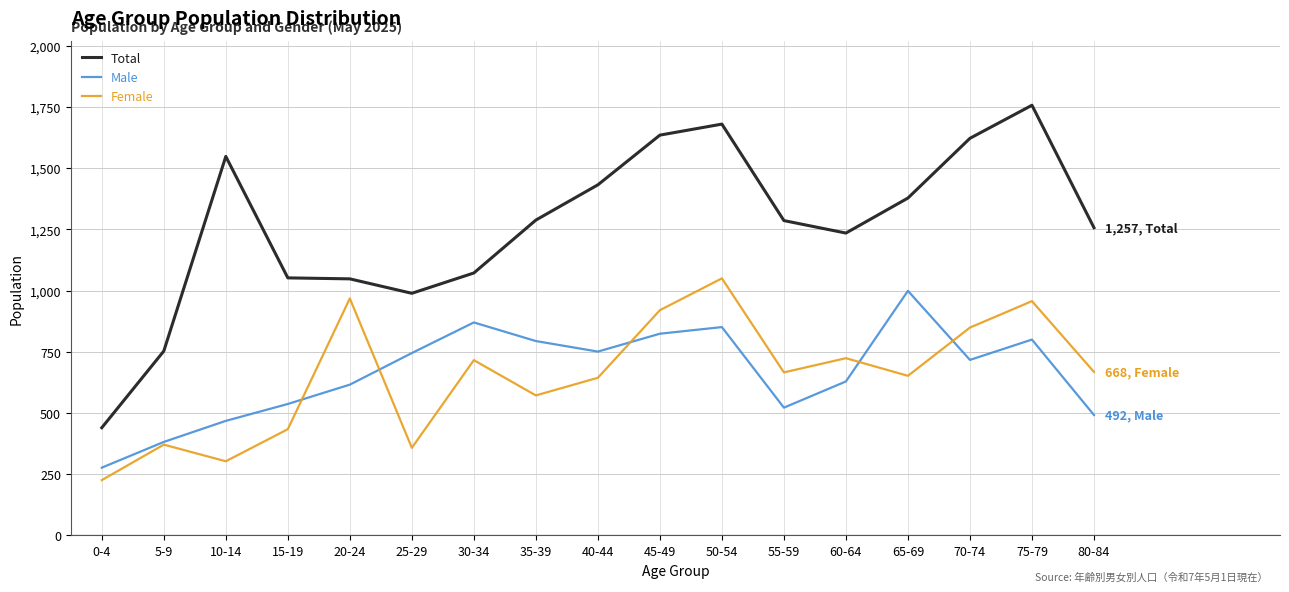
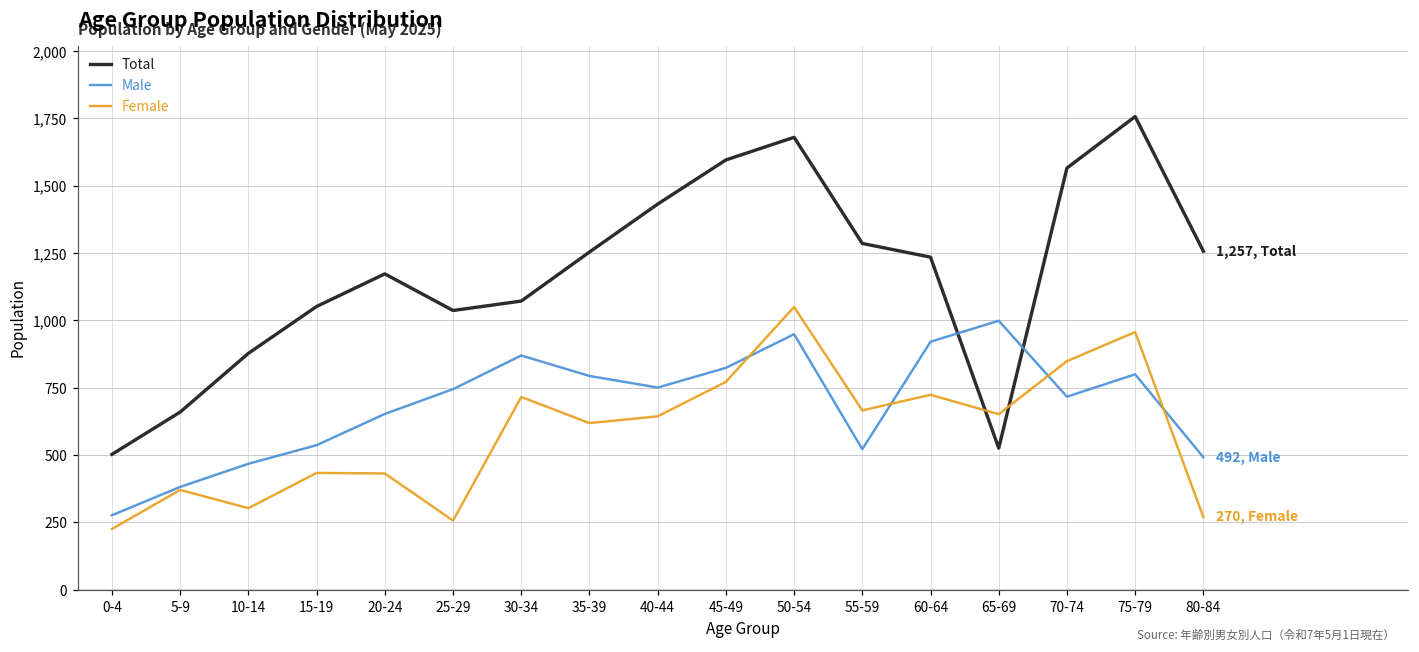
Total, 0-4: 440 -> 500
Total, 5-9: 750 -> 660
Total, 10-14: 1,550 -> 880
Total, 20-24: 1,050 -> 1,170
Male, 20-24: 620 -> 650
Female, 20-24: 970 -> 430
Total, 25-29: 990 -> 1,040
Female, 25-29: 360 -> 260
Total, 35-39: 1,290 -> 1,250
Female, 35-39: 570 -> 620
Total, 45-49: 1,640 -> 1,600
Female, 45-49: 920 -> 770
Male, 50-54: 850 -> 950
Male, 60-64: 630 -> 920
Total, 65-69: 1,380 -> 530
Total, 70-74: 1,620 -> 1,570
Female, 80-84: 668, -> 270,
